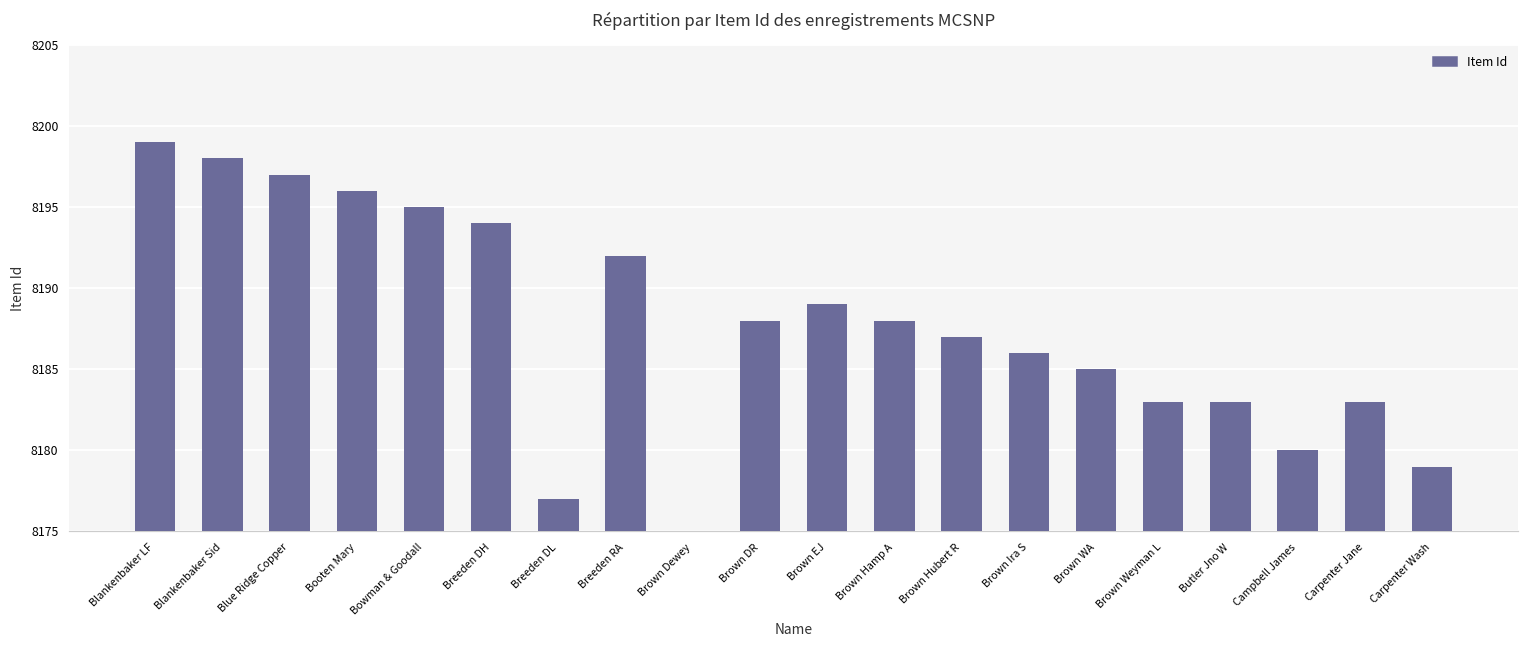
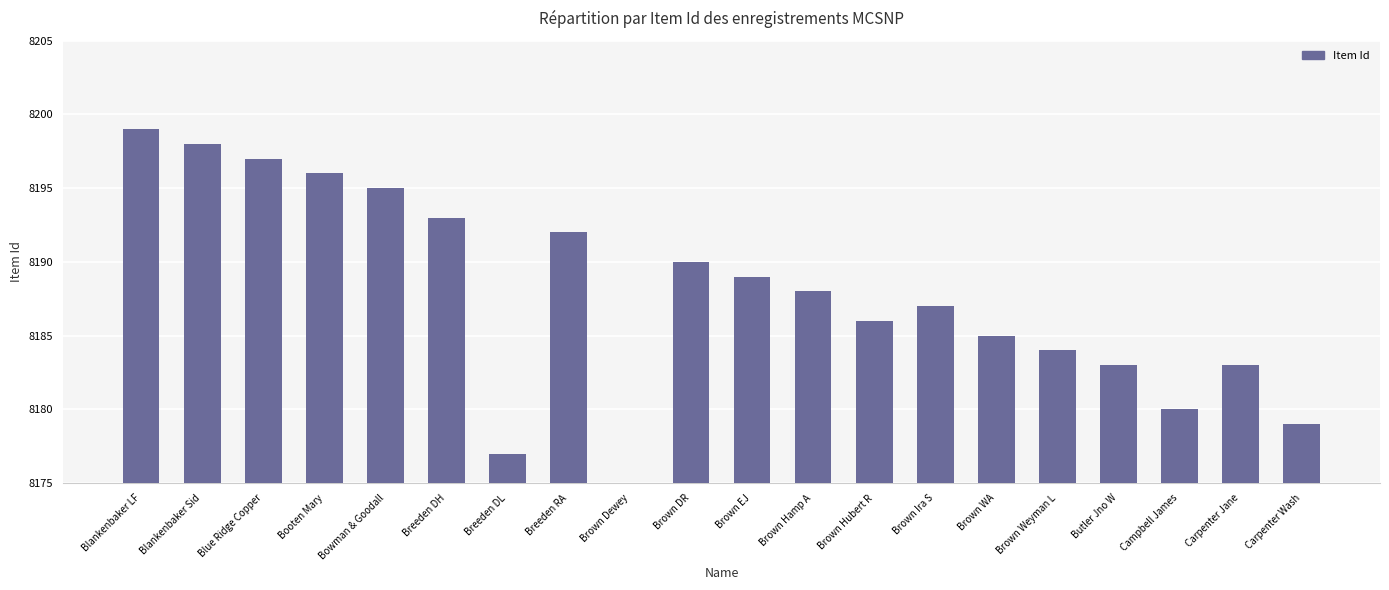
Breeden DH: 8194 -> 8193
Brown DR: 8188 -> 8190
Brown Hubert R: 8187 -> 8186
Brown Ira S: 8186 -> 8187
Brown Weyman L: 8183 -> 8184
